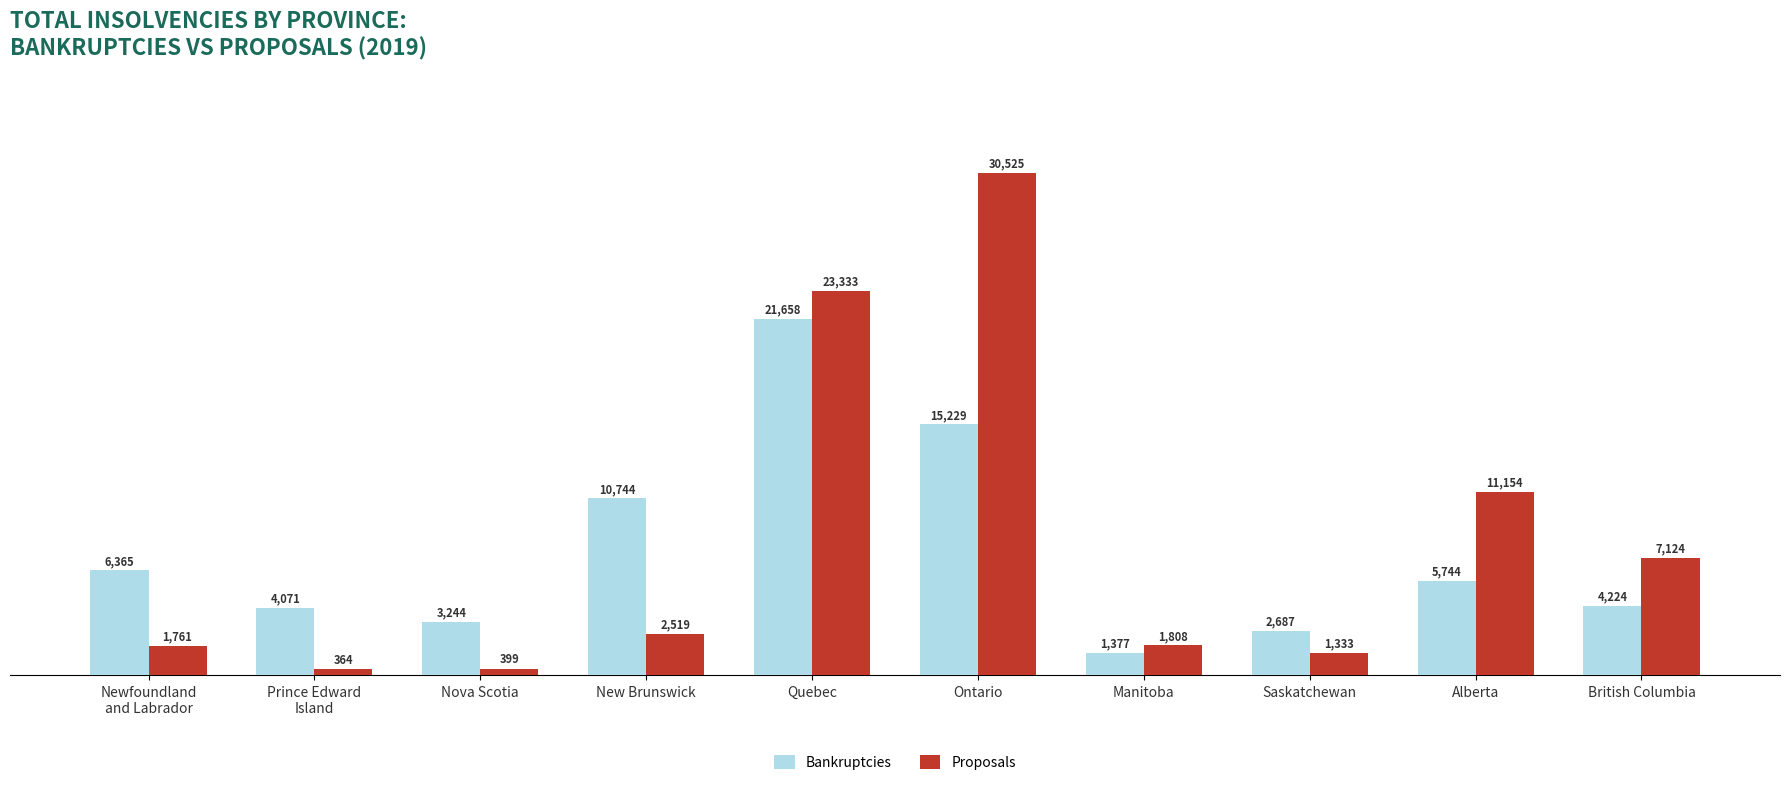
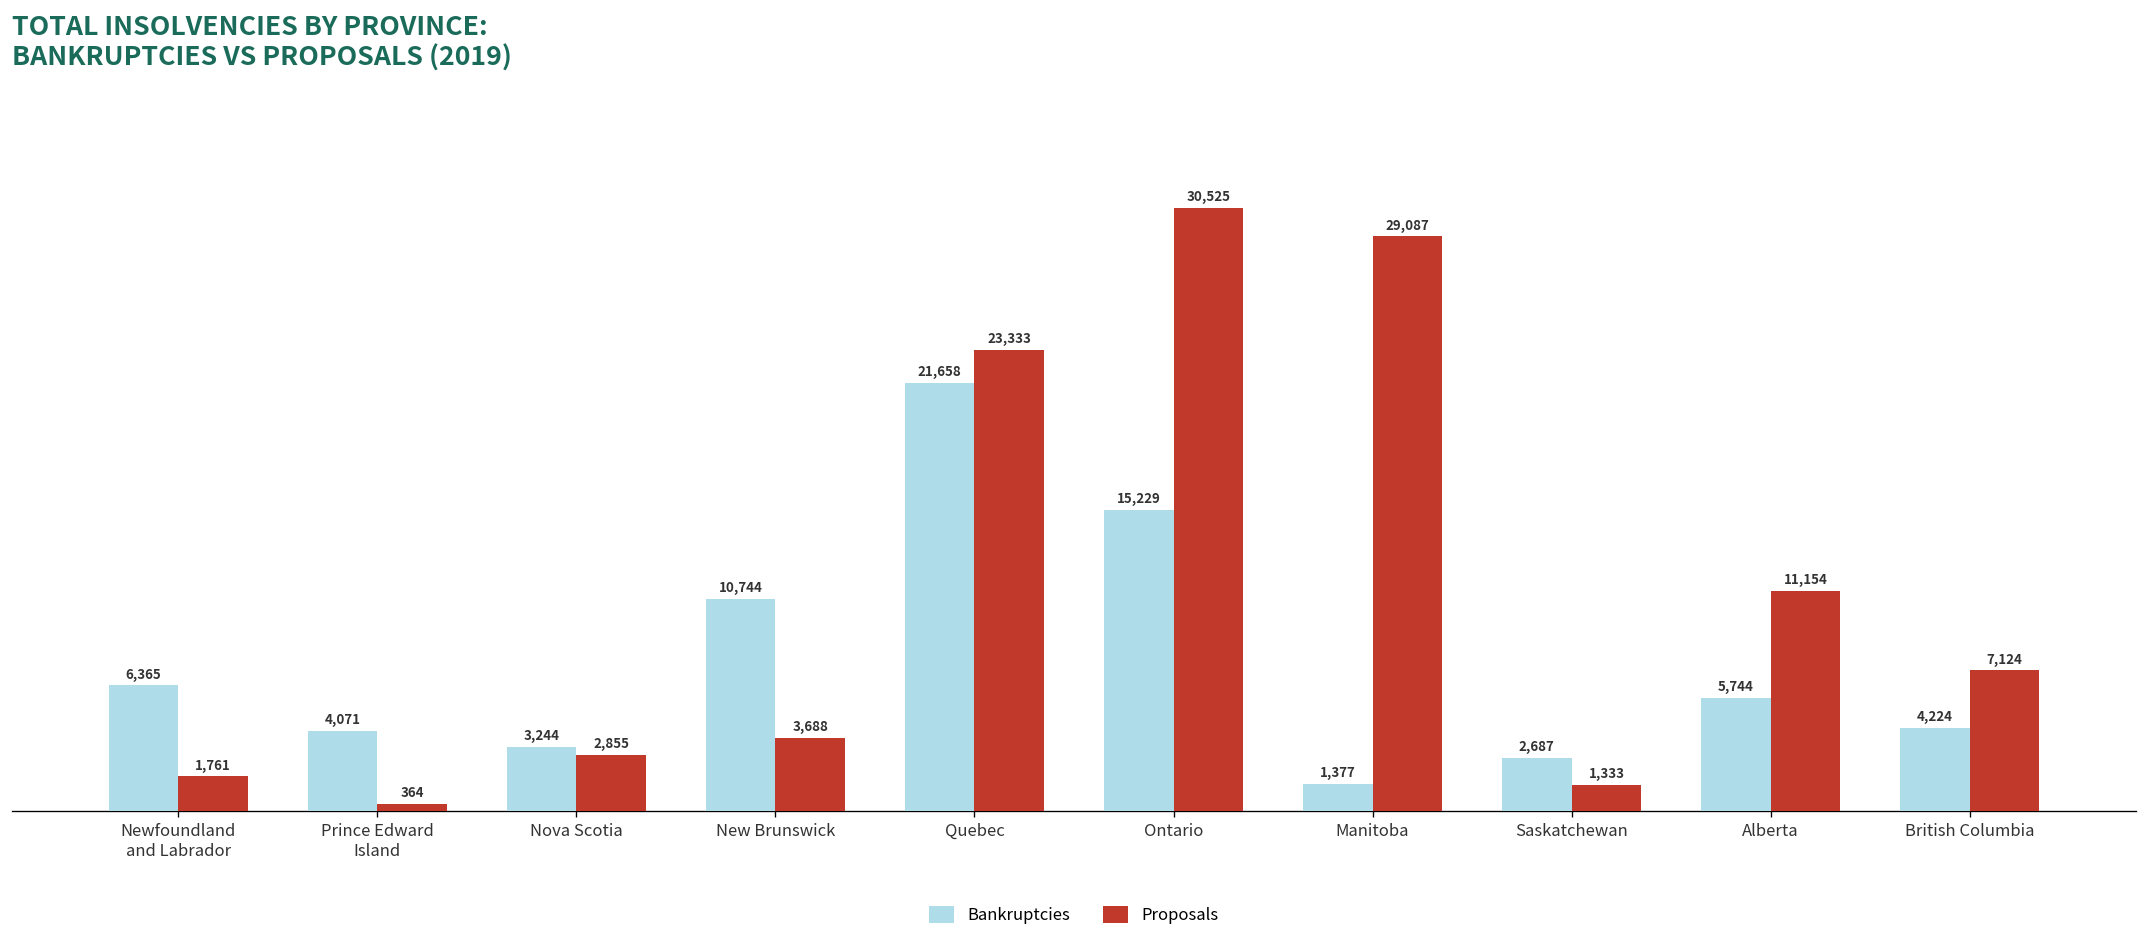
Proposals, Nova Scotia: 399 -> 2,855
Proposals, New Brunswick: 2,519 -> 3,688
Proposals, Manitoba: 1,808 -> 29,087
